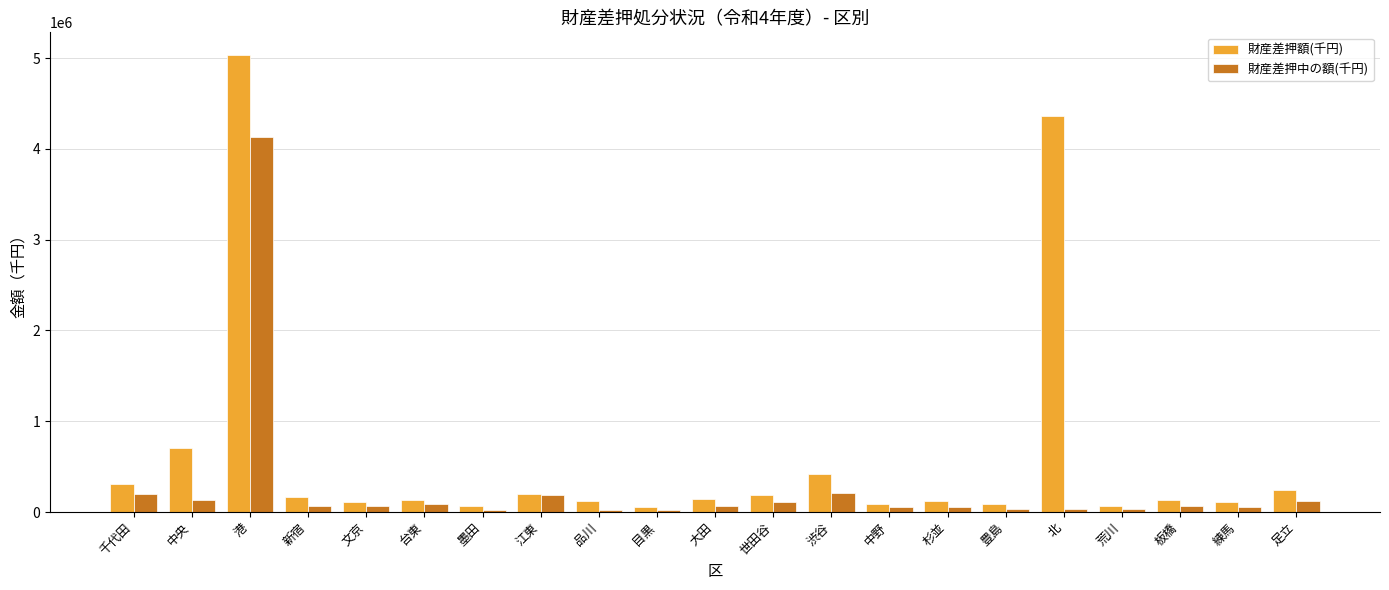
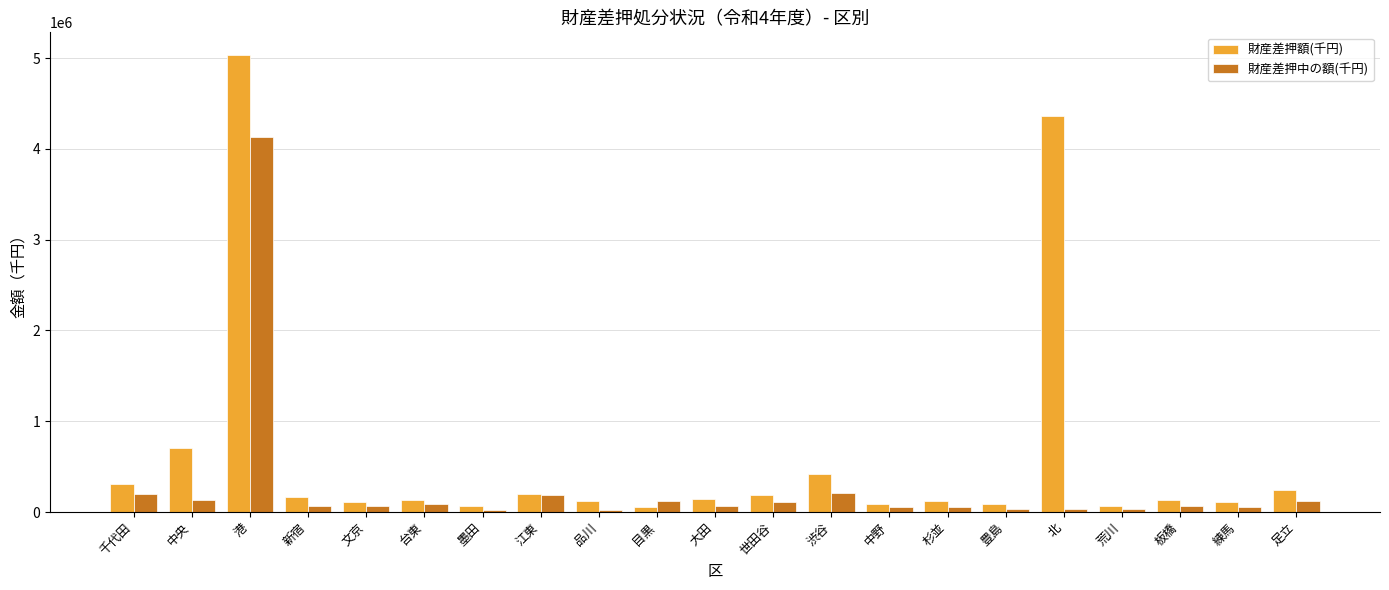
財産差押中の額(千円), 目黒: 0 -> 100000
